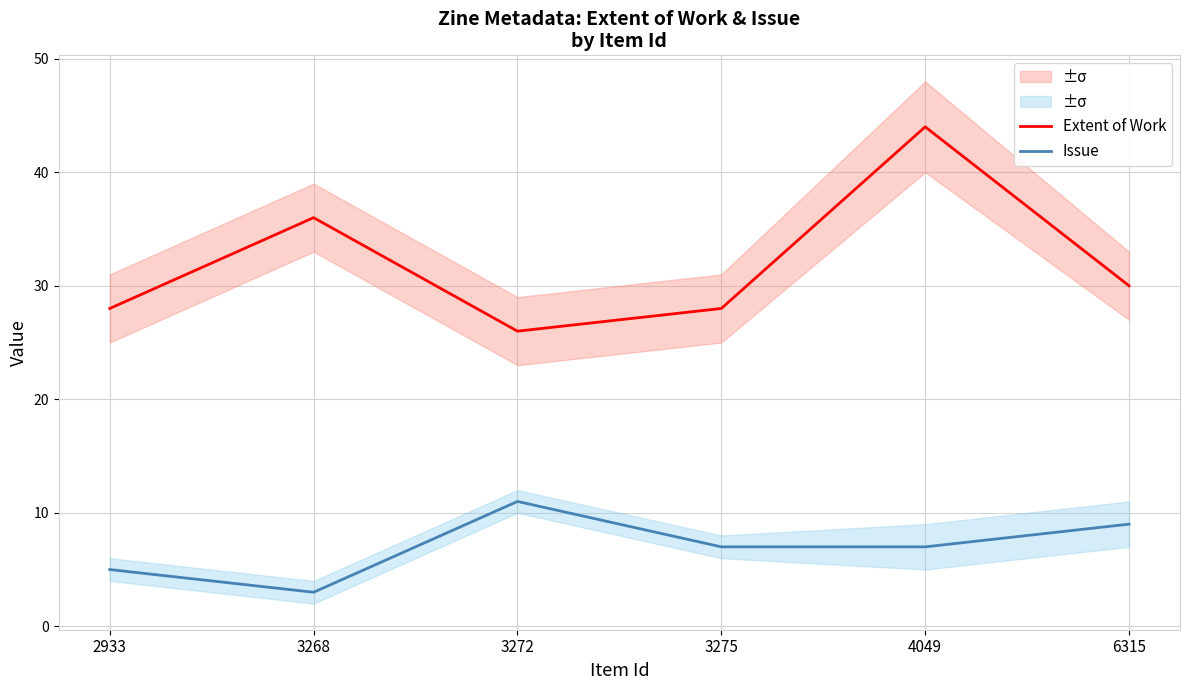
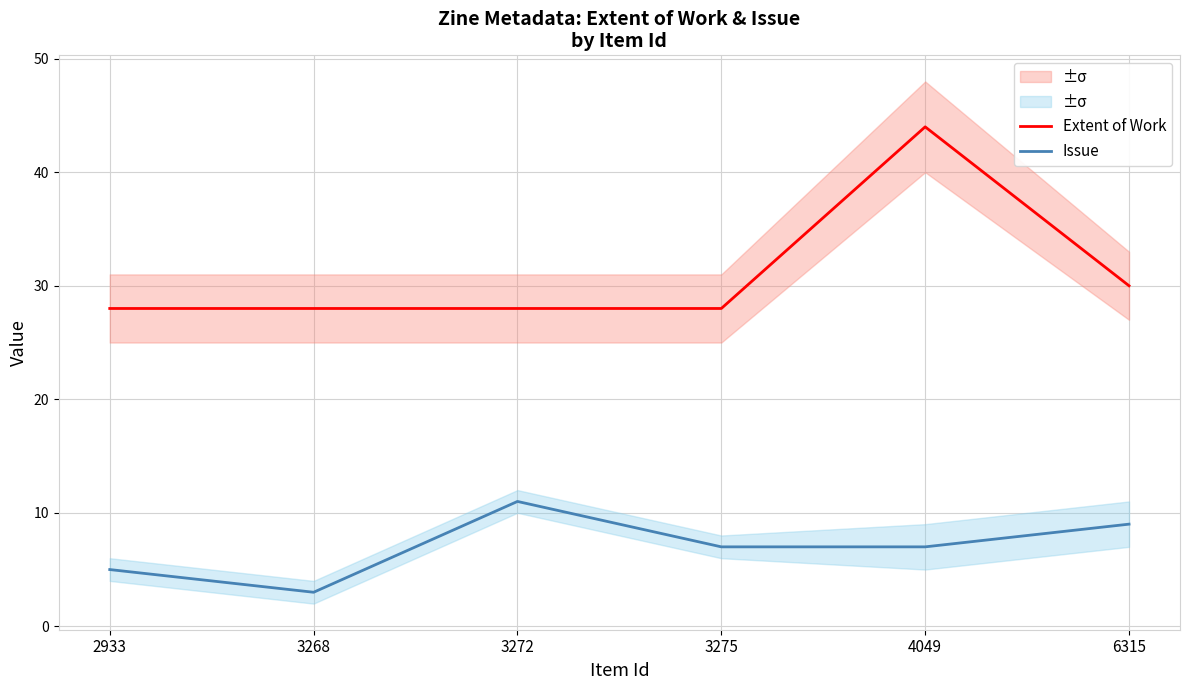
Extent of Work, 3268: 36 -> 28
Extent of Work, 3272: 26 -> 28
